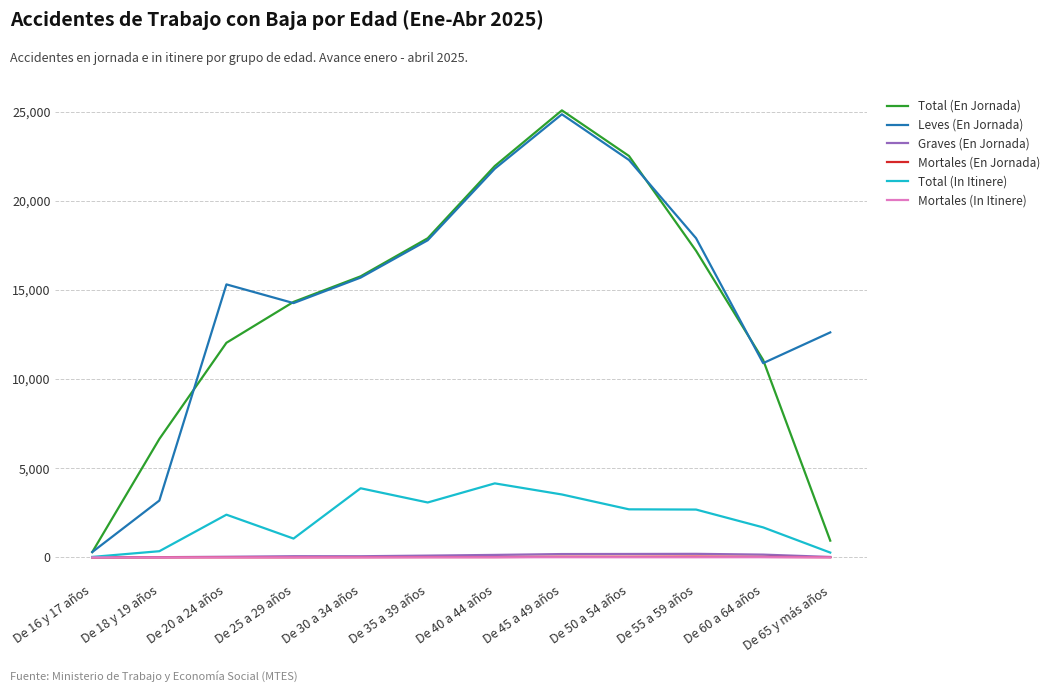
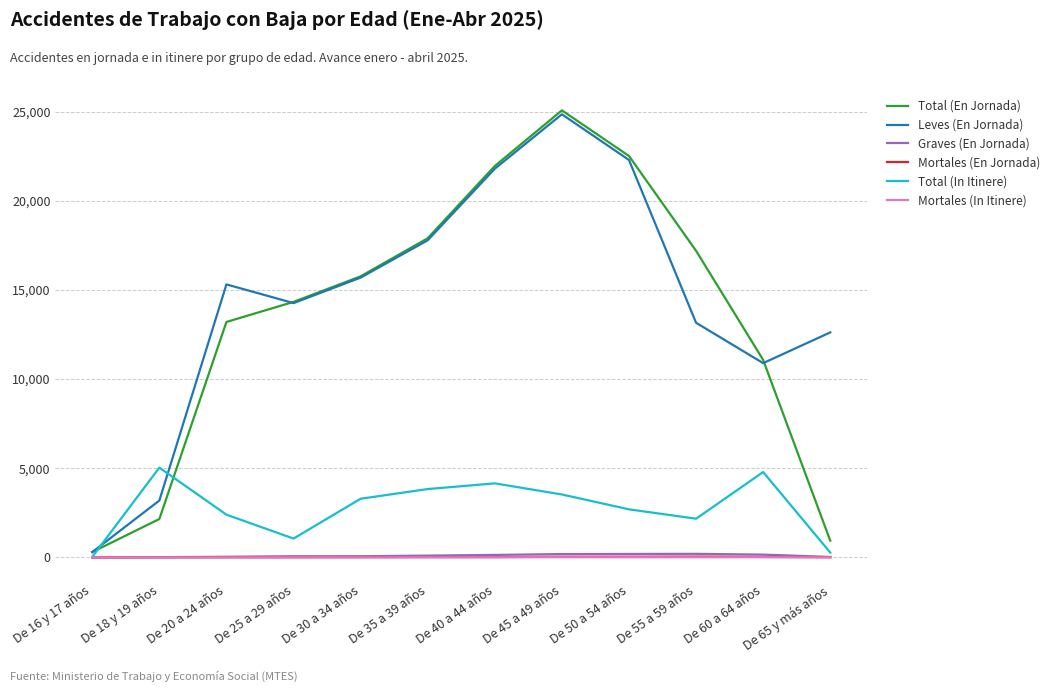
Total (En Jornada), De 18 y 19 años: 6,600 -> 2,200
Total (In Itinere), De 18 y 19 años: 300 -> 5,000
Total (En Jornada), De 20 a 24 años: 12,000 -> 13,200
Total (In Itinere), De 30 a 34 años: 3,900 -> 3,300
Total (In Itinere), De 35 a 39 años: 3,100 -> 3,800
Leves (En Jornada), De 55 a 59 años: 17,900 -> 13,200
Total (In Itinere), De 55 a 59 años: 2,700 -> 2,200
Total (In Itinere), De 60 a 64 años: 1,700 -> 4,800
